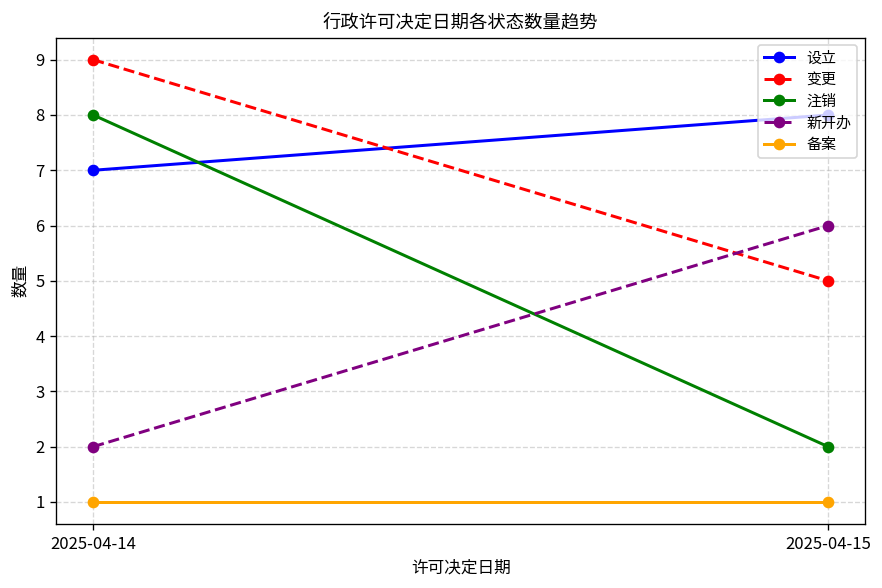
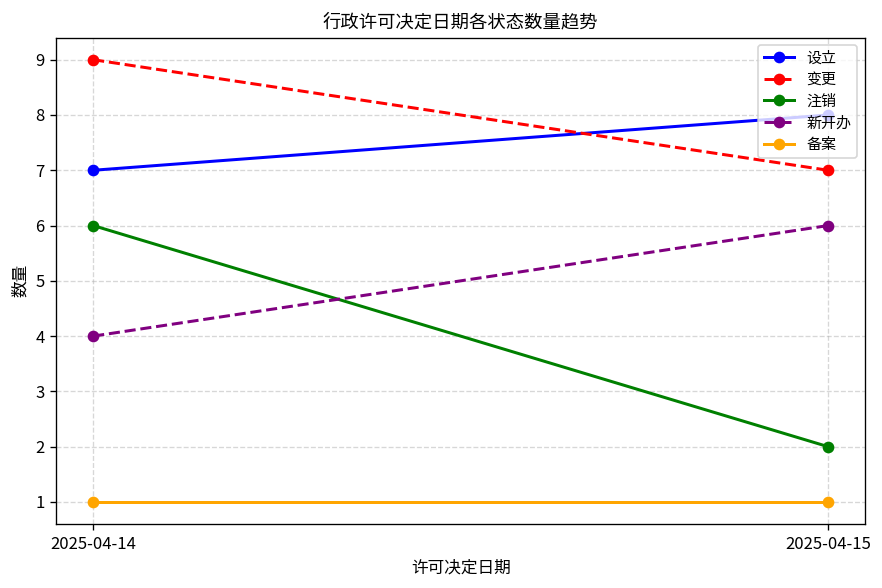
注销, 2025-04-14: 8 -> 6
新开办, 2025-04-14: 2 -> 4
变更, 2025-04-15: 5 -> 7
